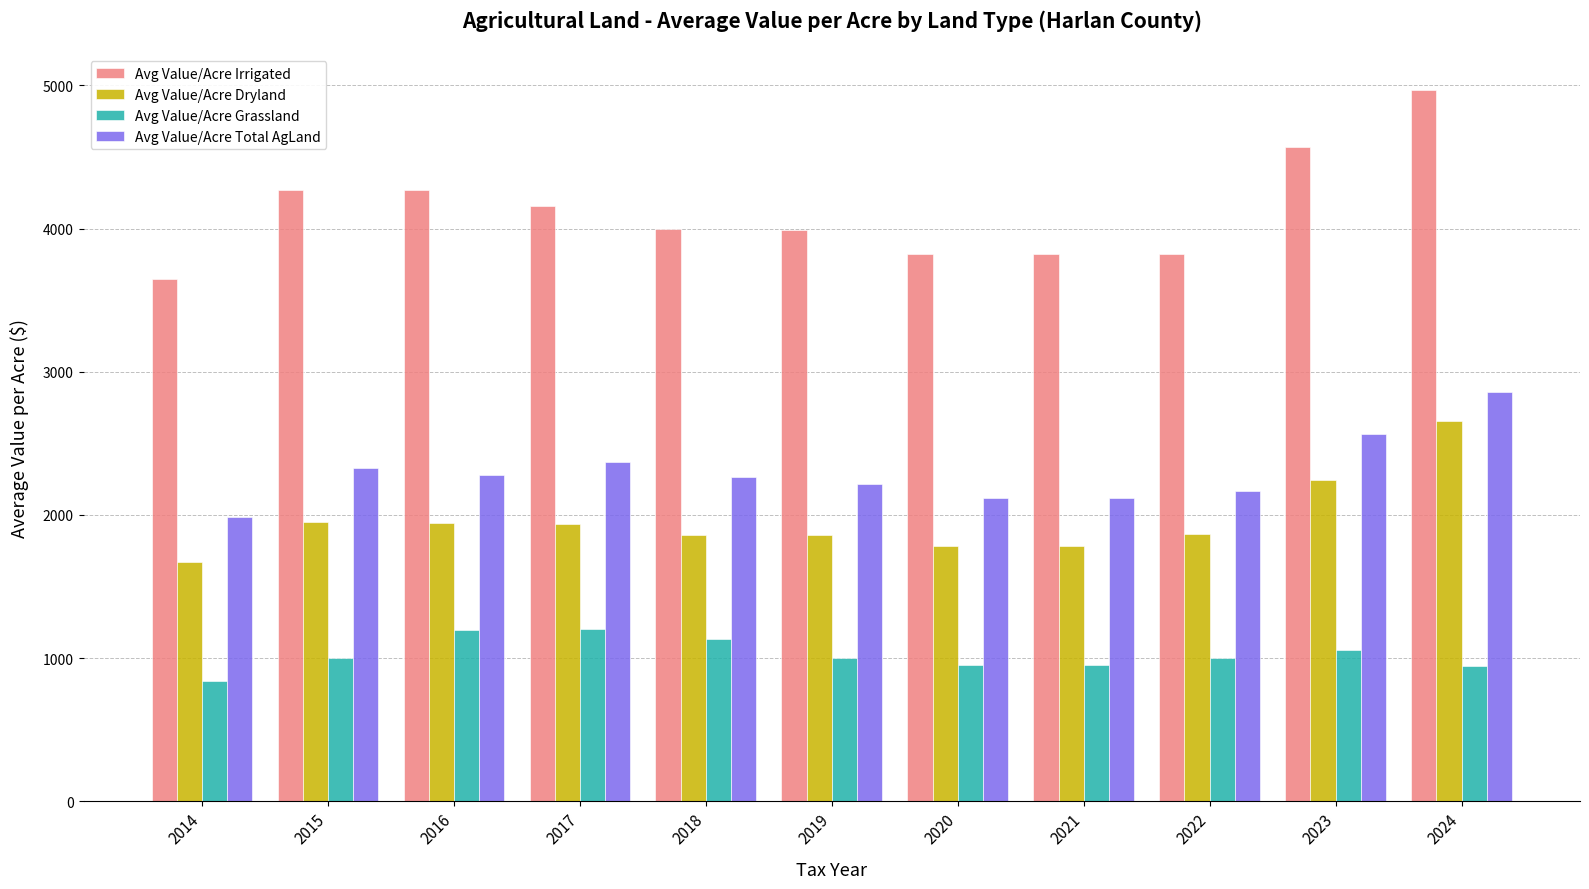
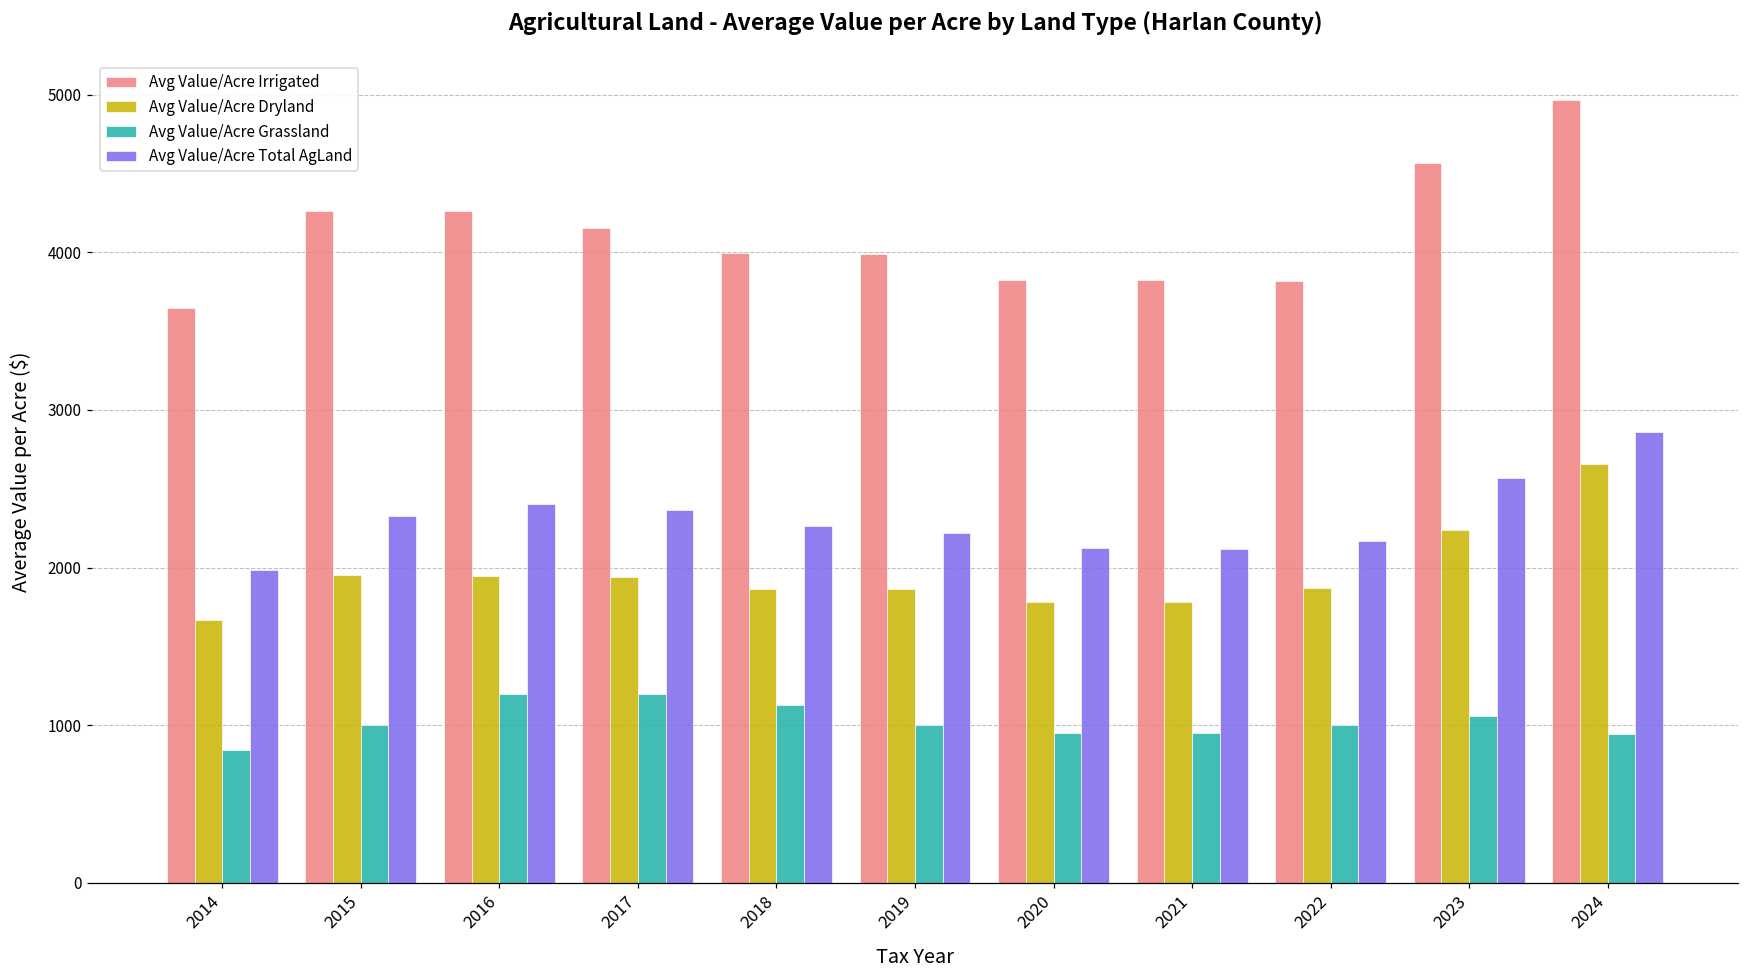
Avg Value/Acre Total AgLand, 2016: 2280 -> 2400
